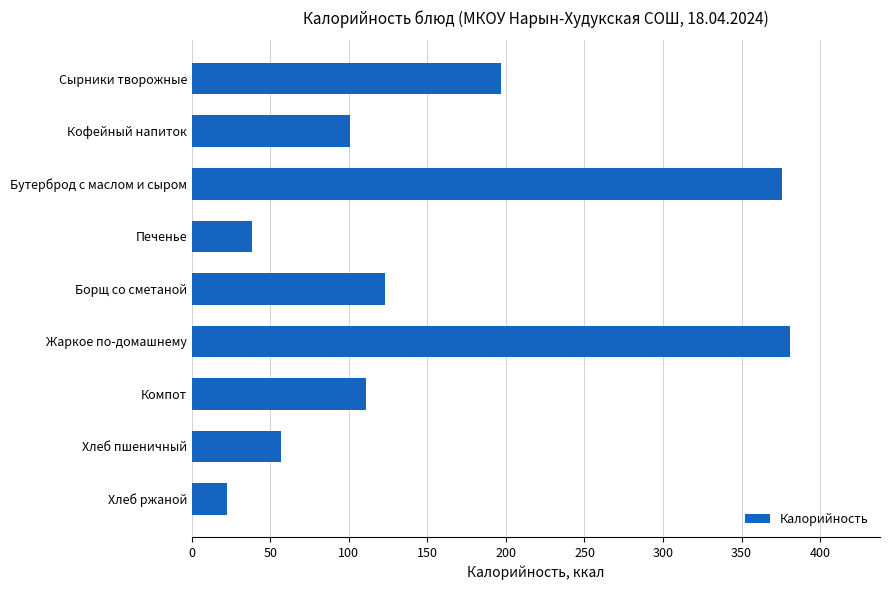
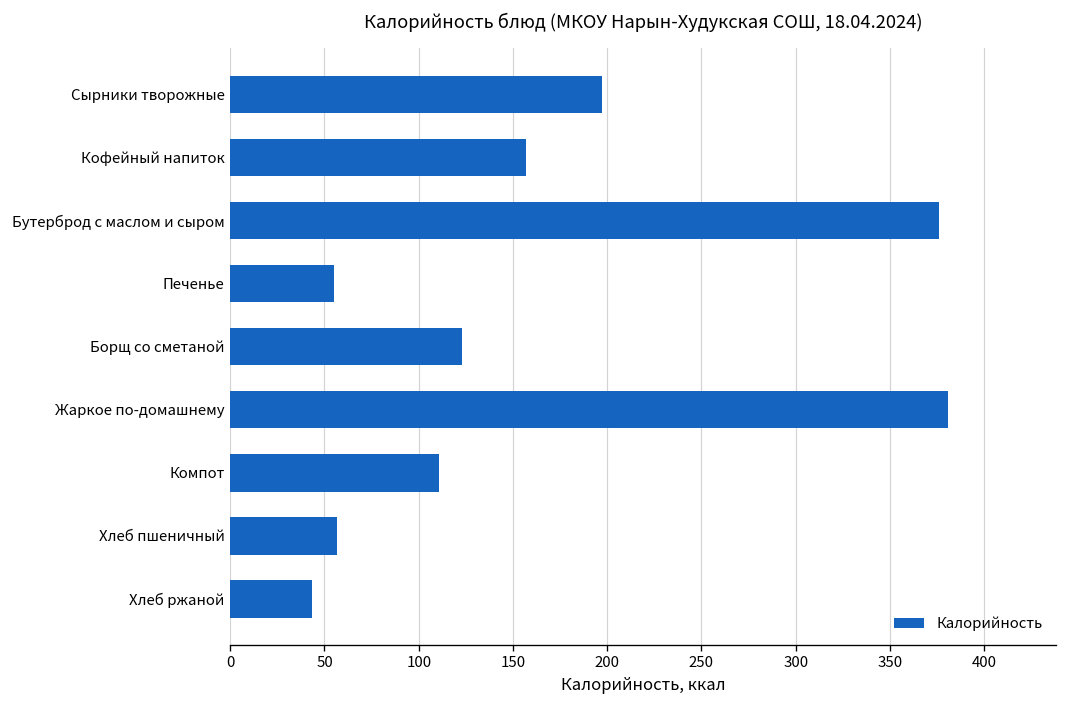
Кофейный напиток: 101 -> 157
Печенье: 38 -> 55
Хлеб ржаной: 23 -> 44
